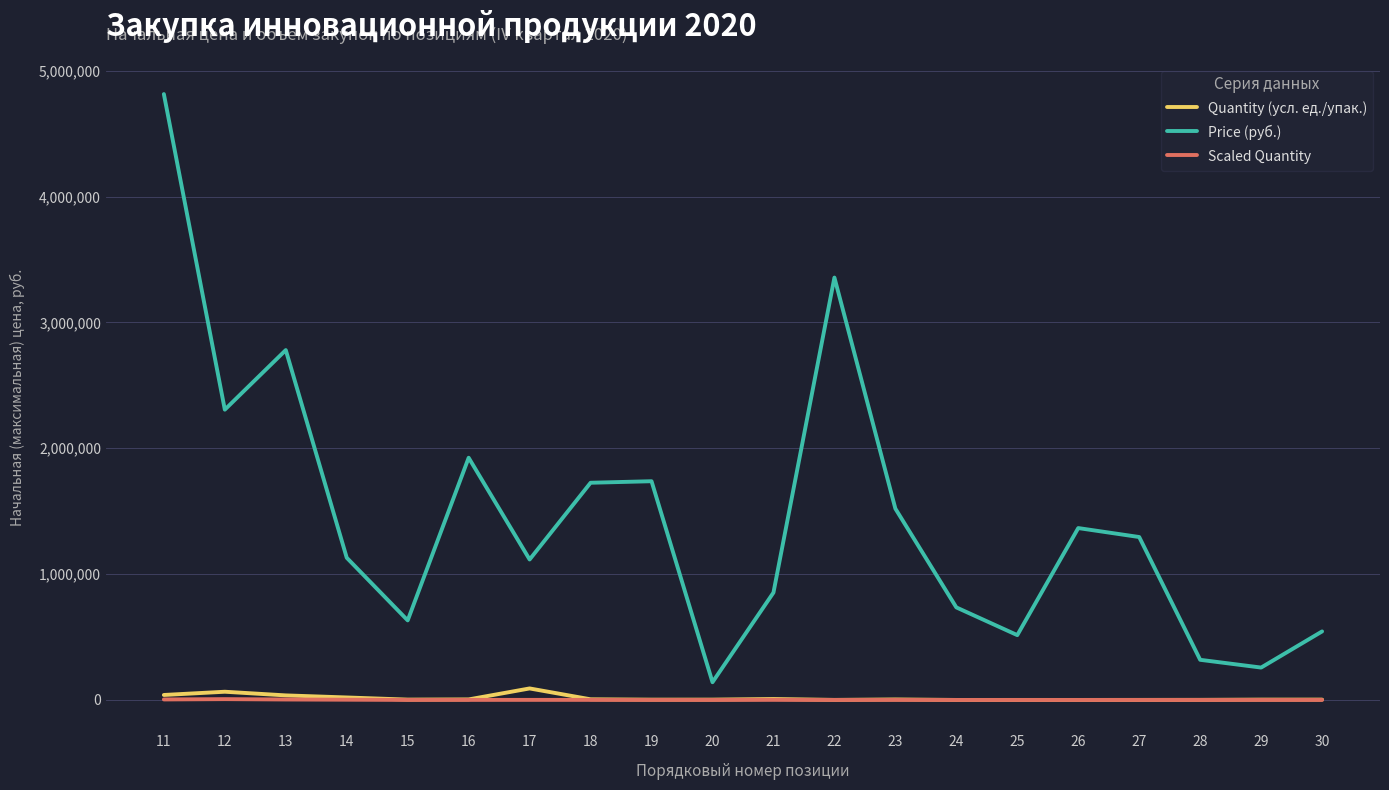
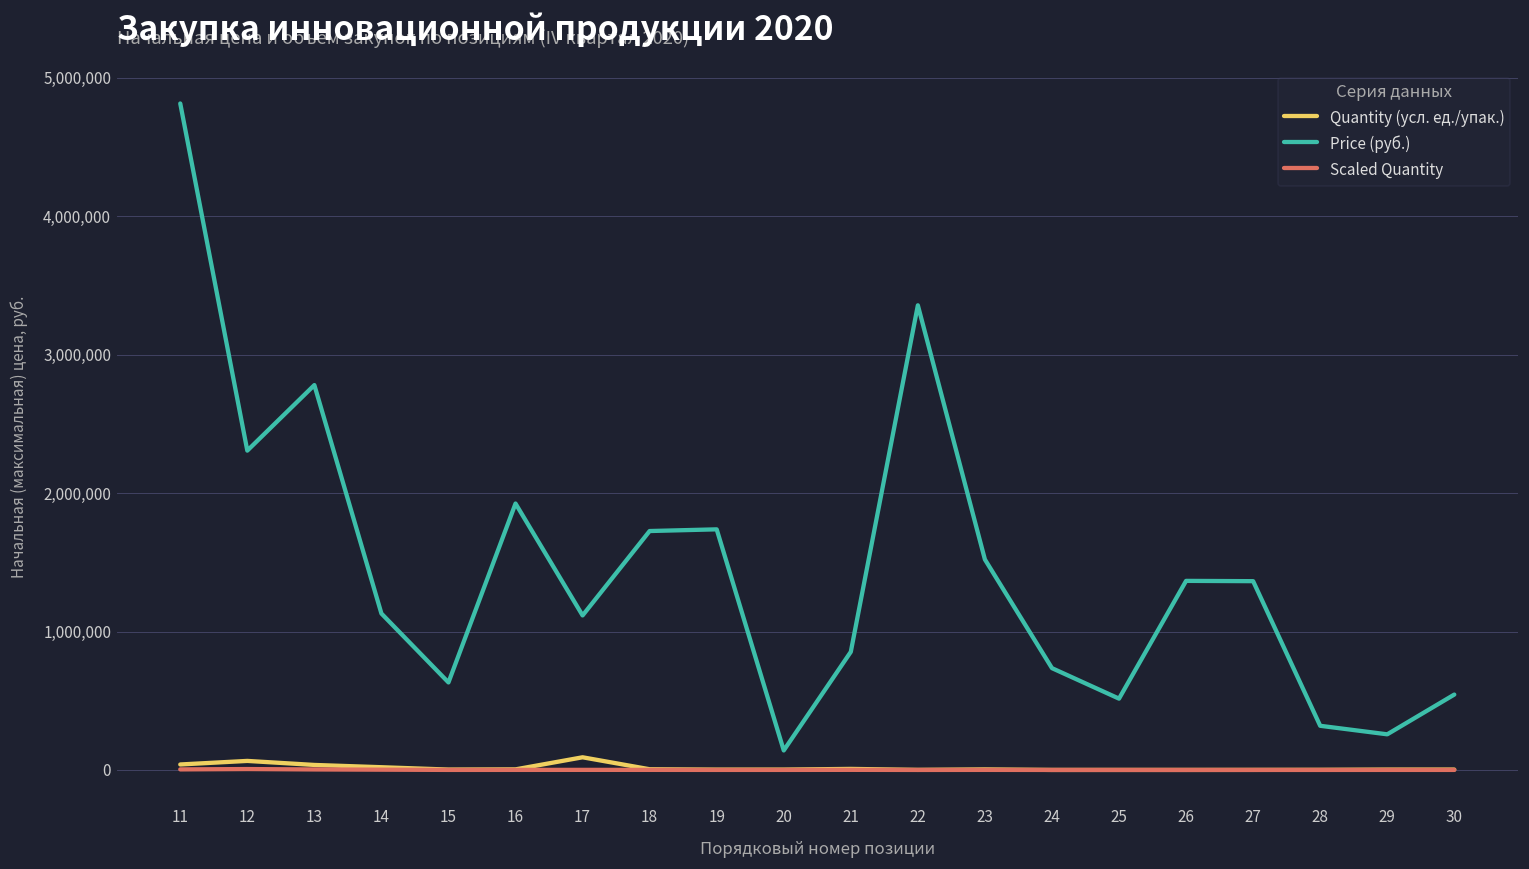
Price (руб.), 27: 1,290,000 -> 1,360,000
